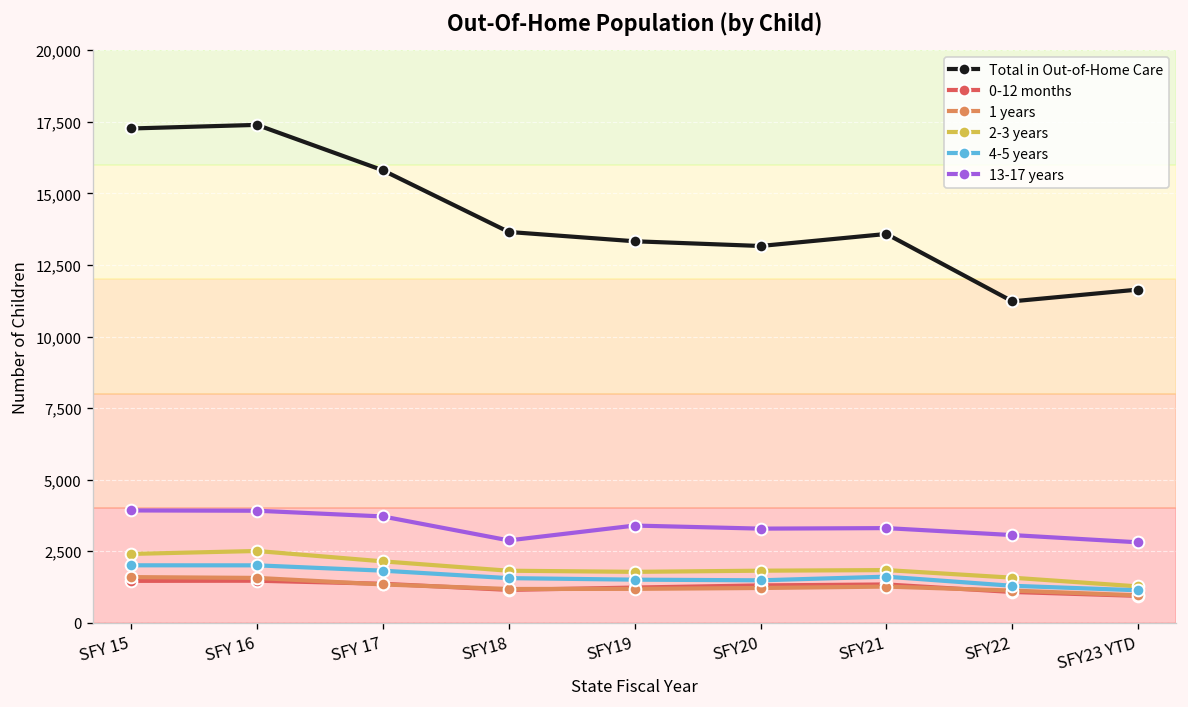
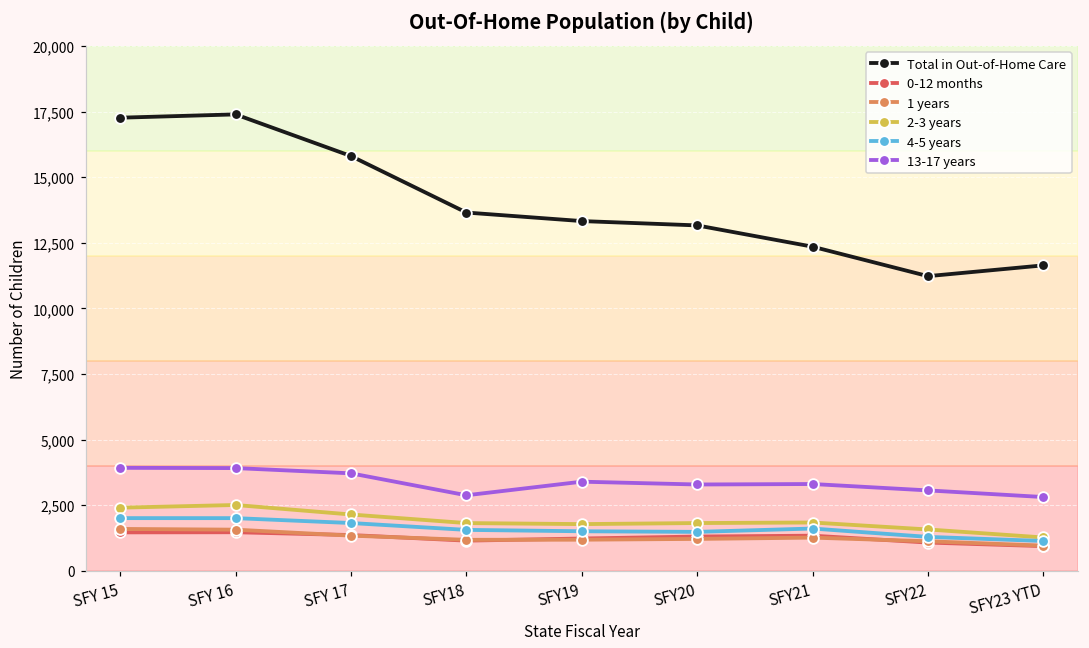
Total in Out-of-Home Care, SFY21: 13,600 -> 12,400
